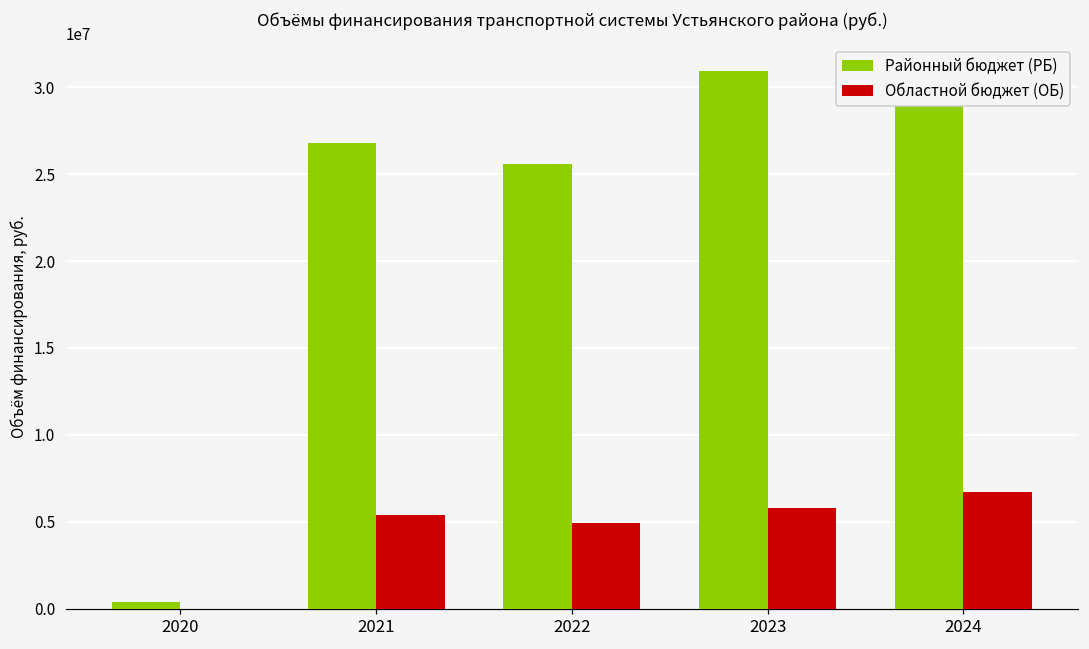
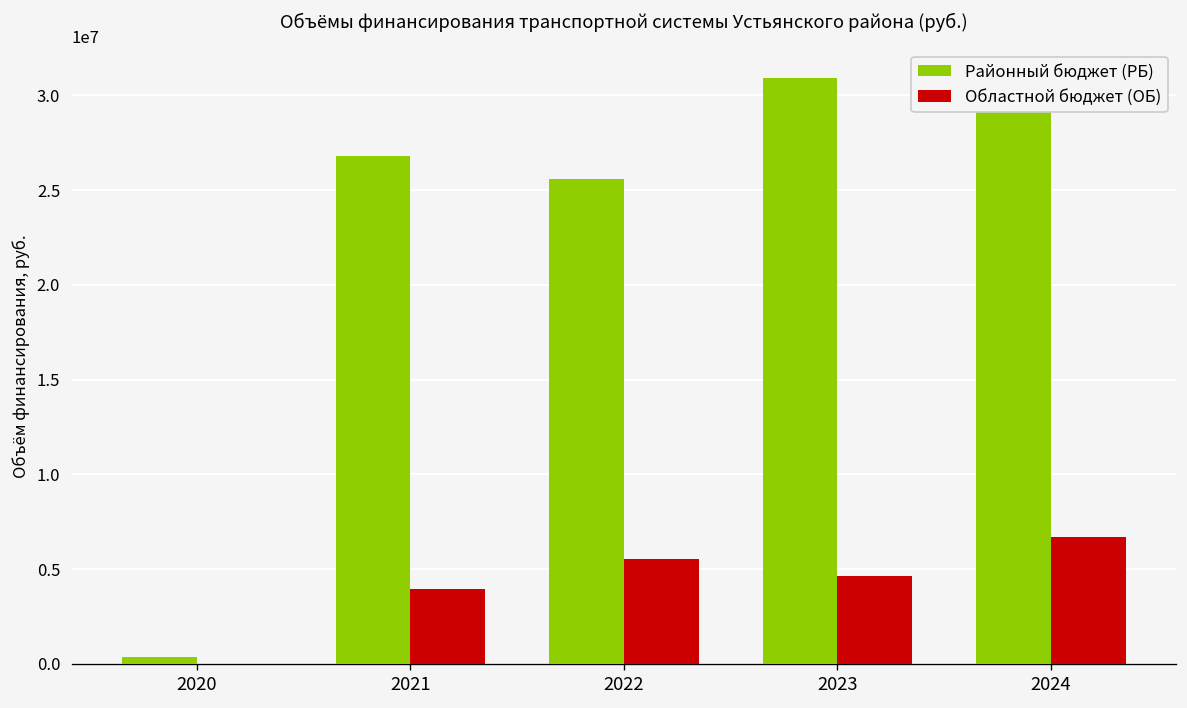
Областной бюджет (ОБ), 2021: 5400000 -> 3900000
Областной бюджет (ОБ), 2022: 4900000 -> 5500000
Областной бюджет (ОБ), 2023: 5800000 -> 4600000
